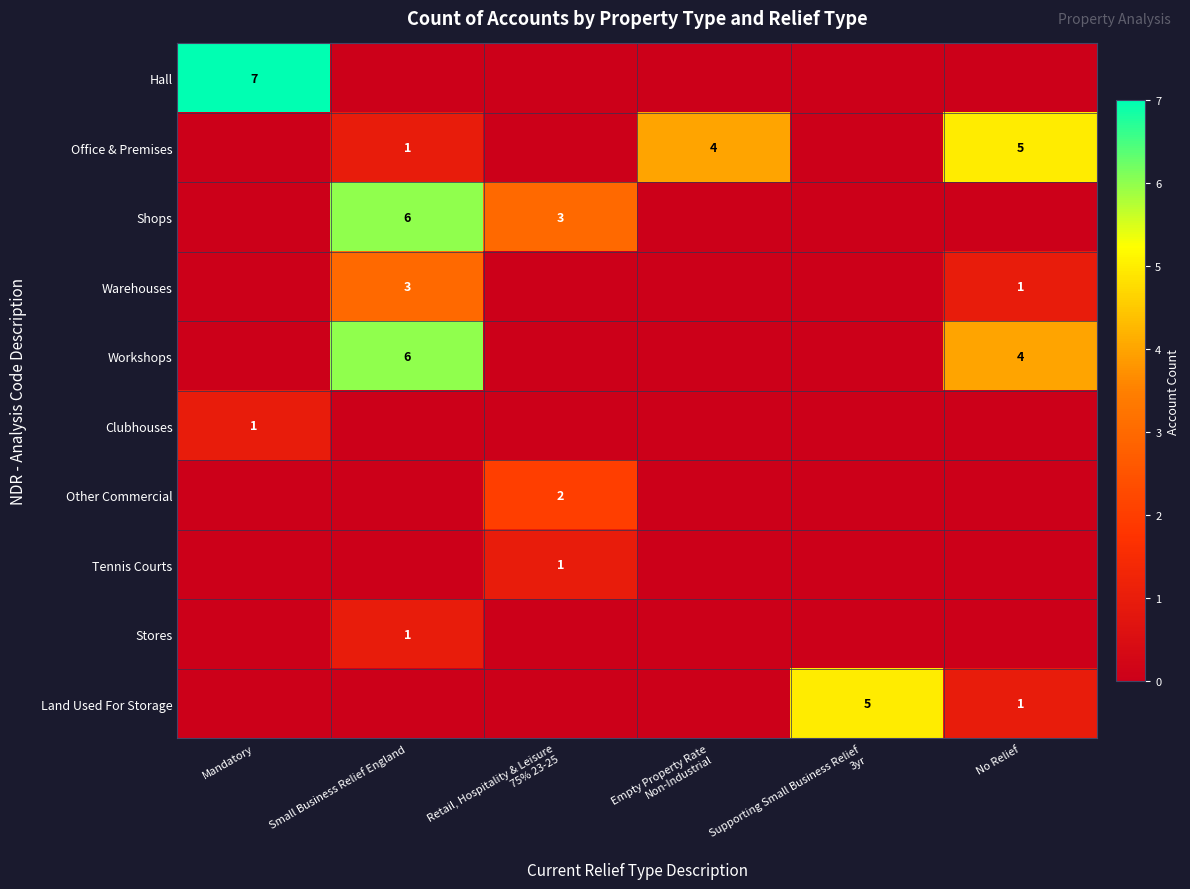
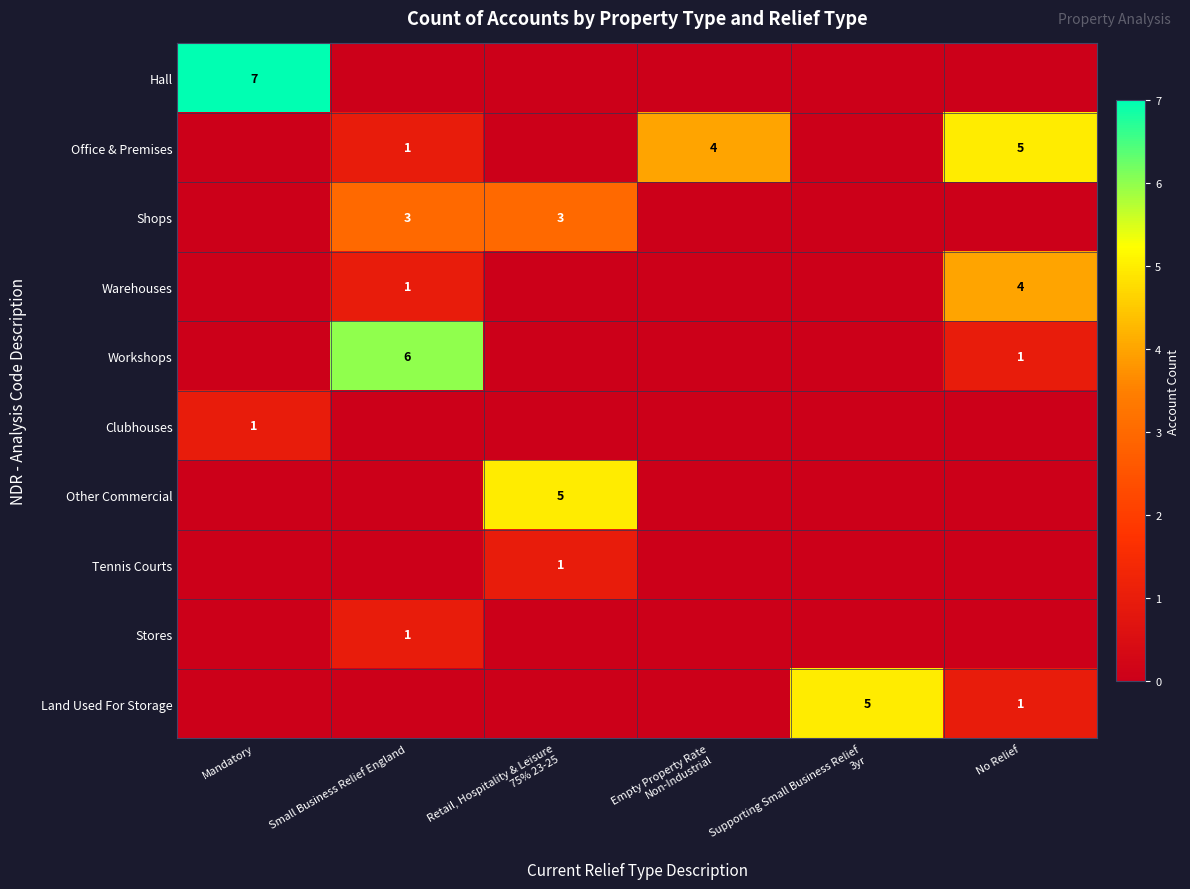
Shops, Small Business Relief England: 6 -> 3
Warehouses, Small Business Relief England: 3 -> 1
Warehouses, No Relief: 1 -> 4
Workshops, No Relief: 4 -> 1
Other Commercial, Retail, Hospitality & Leisure 75% 23-25: 2 -> 5
